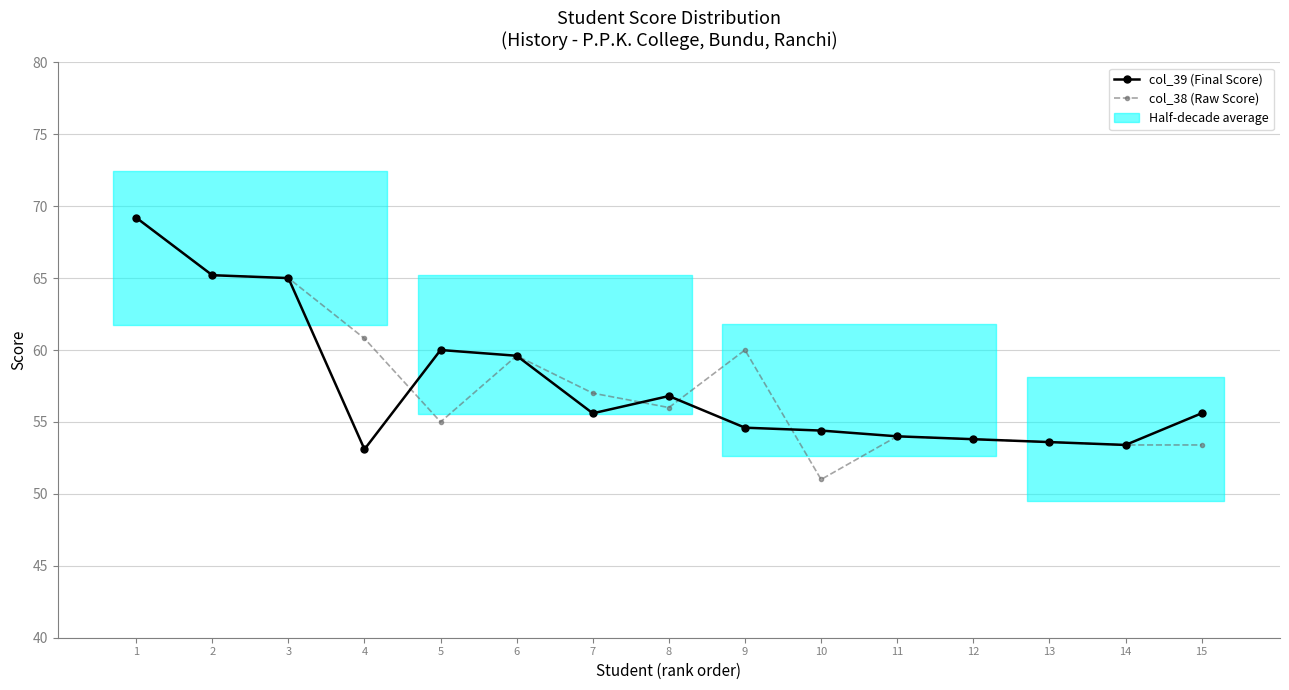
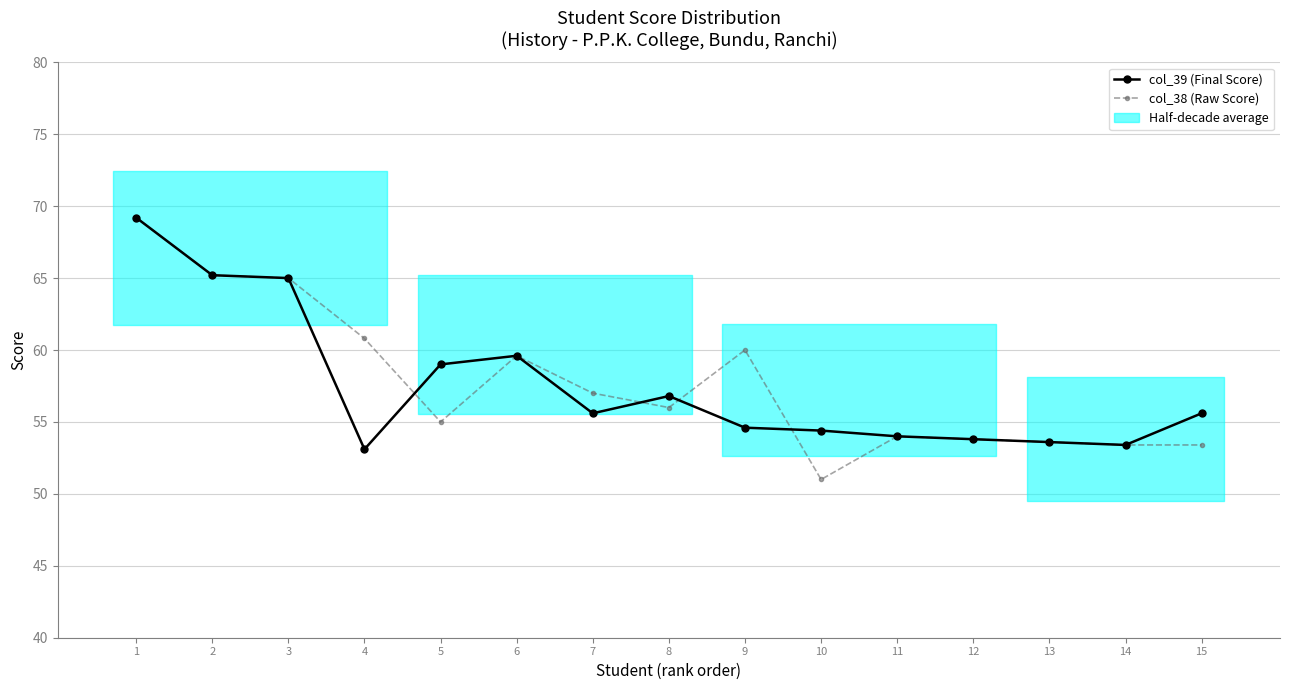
col_39 (Final Score), 5: 60 -> 59
